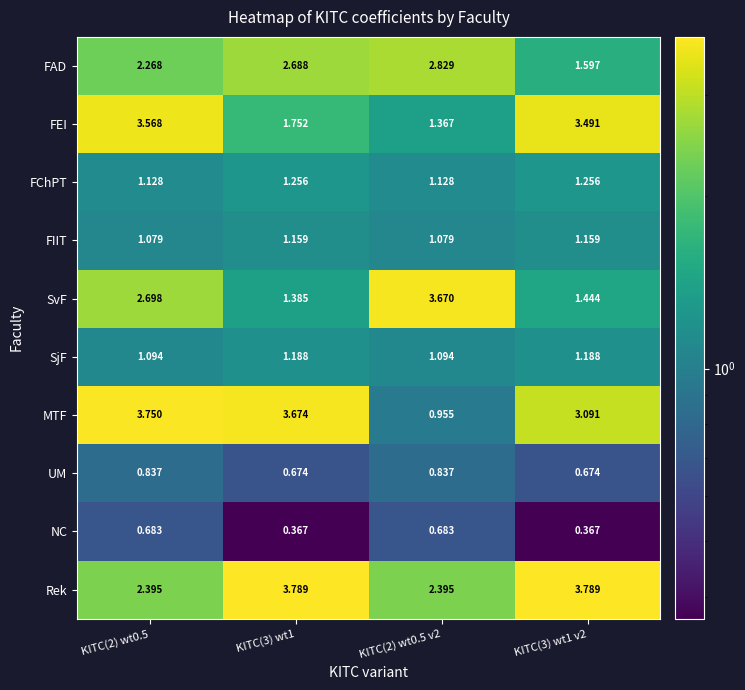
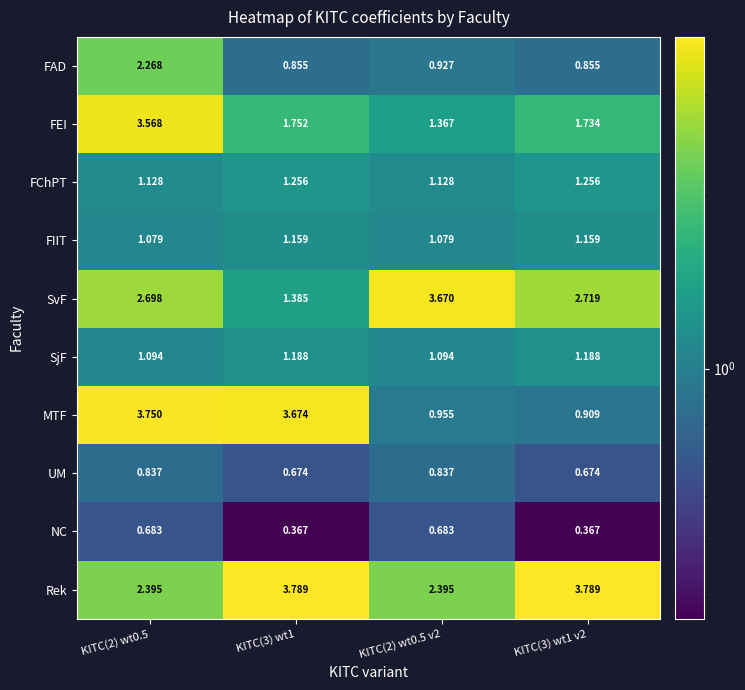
FAD, KITC(3) wt1: 2.688 -> 0.855
FAD, KITC(2) wt0.5 v2: 2.829 -> 0.927
FAD, KITC(3) wt1 v2: 1.597 -> 0.855
FEI, KITC(3) wt1 v2: 3.491 -> 1.734
SvF, KITC(3) wt1 v2: 1.444 -> 2.719
MTF, KITC(3) wt1 v2: 3.091 -> 0.909
